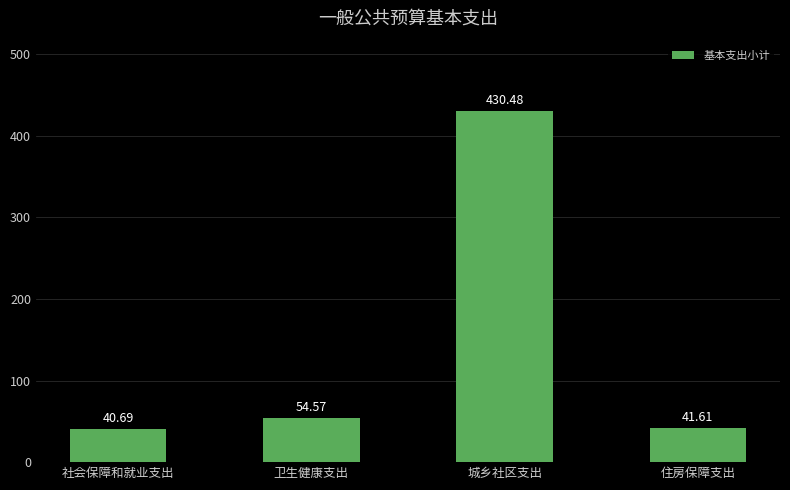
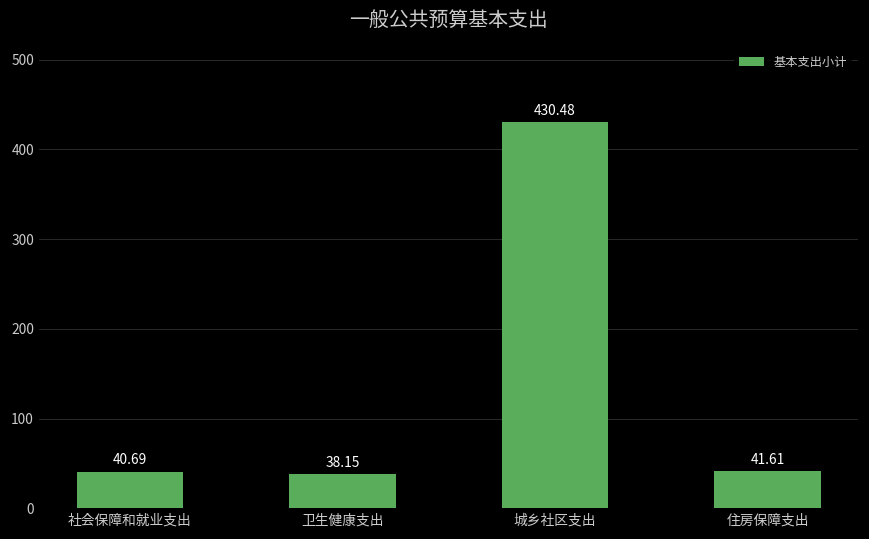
卫生健康支出: 54.57 -> 38.15
